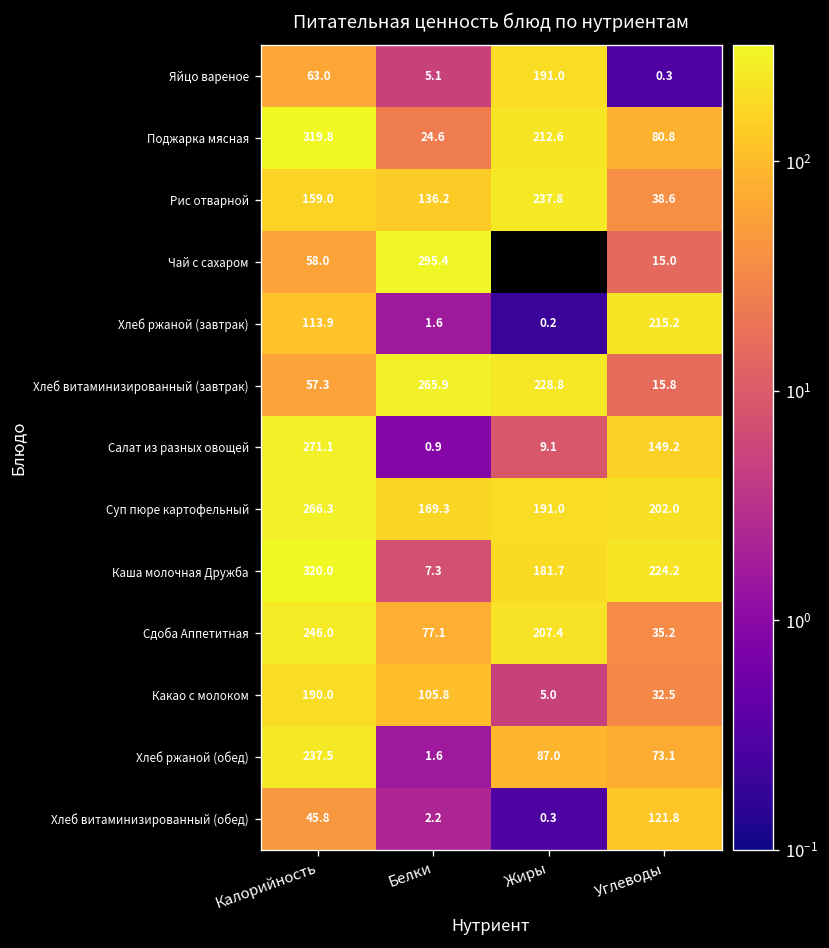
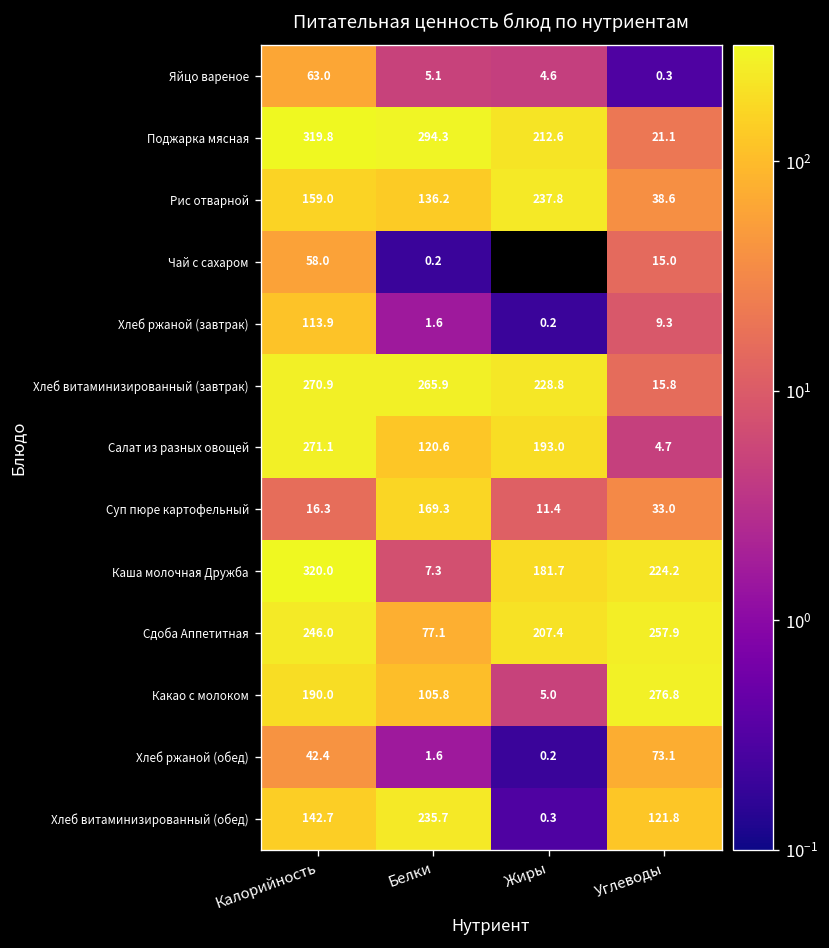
Яйцо вареное, Жиры: 191.0 -> 4.6
Поджарка мясная, Белки: 24.6 -> 294.3
Поджарка мясная, Углеводы: 80.8 -> 21.1
Чай с сахаром, Белки: 295.4 -> 0.2
Хлеб ржаной (завтрак), Углеводы: 215.2 -> 9.3
Хлеб витаминизированный (завтрак), Калорийность: 57.3 -> 270.9
Салат из разных овощей, Белки: 0.9 -> 120.6
Салат из разных овощей, Жиры: 9.1 -> 193.0
Салат из разных овощей, Углеводы: 149.2 -> 4.7
Суп пюре картофельный, Калорийность: 266.3 -> 16.3
Суп пюре картофельный, Жиры: 191.0 -> 11.4
Суп пюре картофельный, Углеводы: 202.0 -> 33.0
Сдоба Аппетитная, Углеводы: 35.2 -> 257.9
Какао с молоком, Углеводы: 32.5 -> 276.8
Хлеб ржаной (обед), Калорийность: 237.5 -> 42.4
Хлеб ржаной (обед), Жиры: 87.0 -> 0.2
Хлеб витаминизированный (обед), Калорийность: 45.8 -> 142.7
Хлеб витаминизированный (обед), Белки: 2.2 -> 235.7
